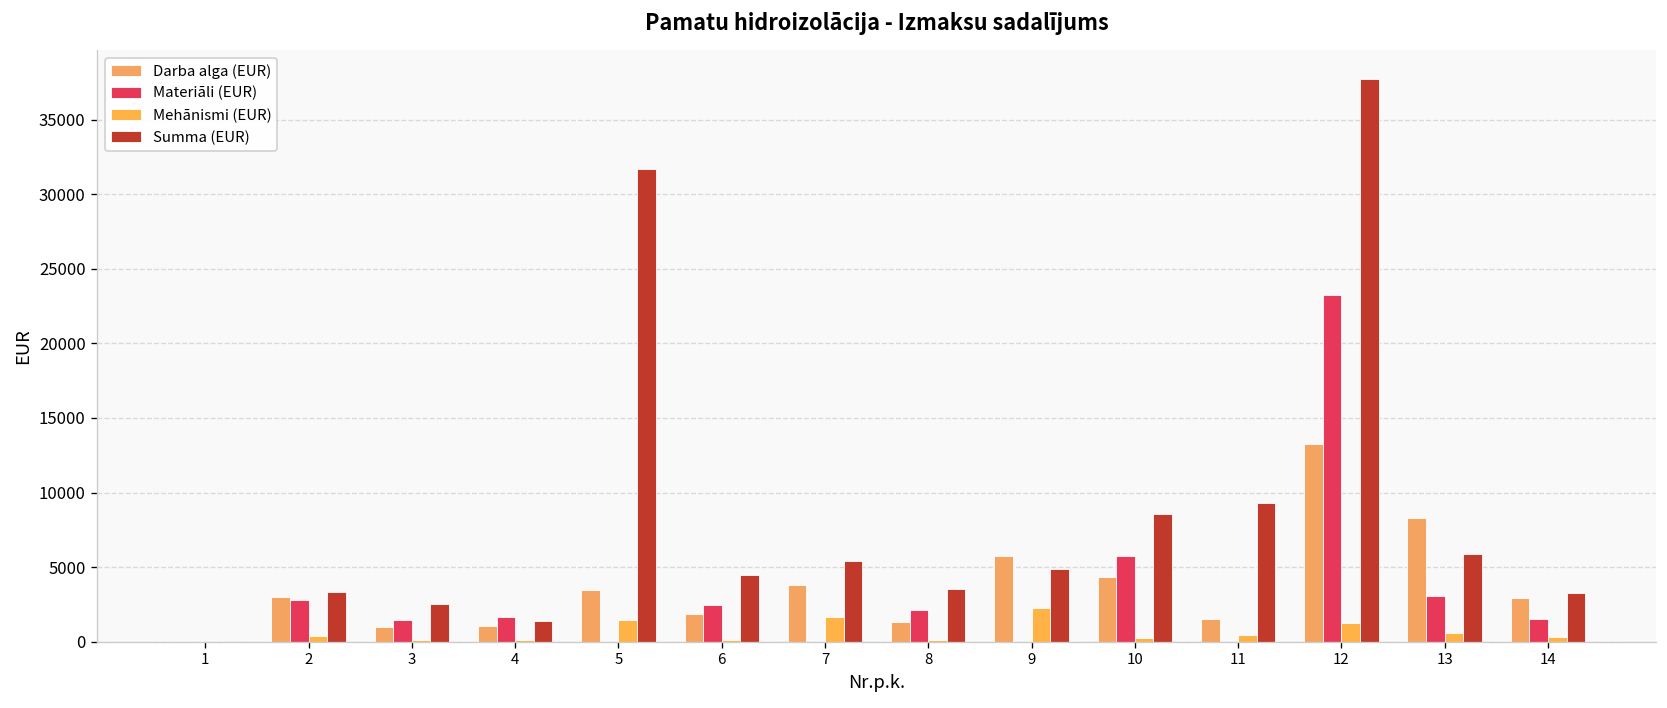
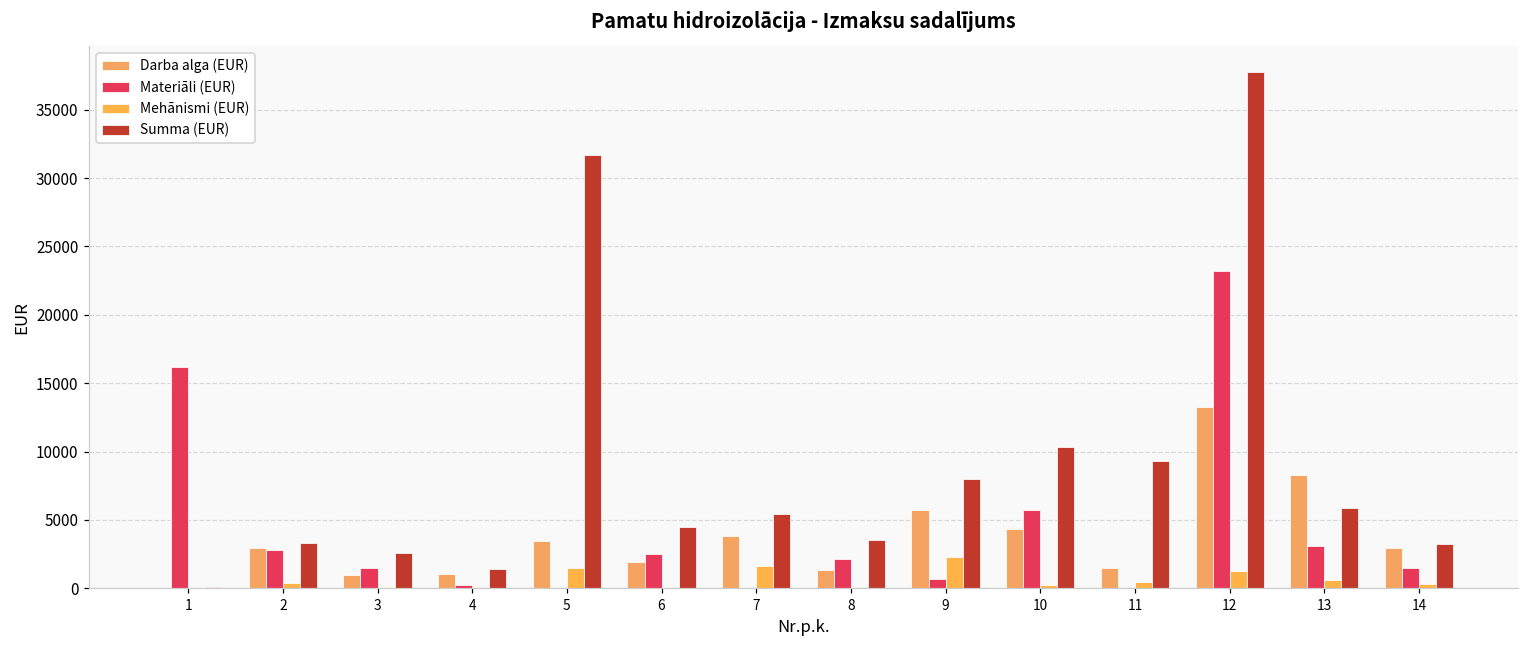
Materiāli (EUR), 1: 0 -> 16200
Materiāli (EUR), 4: 1600 -> 200
Materiāli (EUR), 9: 0 -> 700
Summa (EUR), 9: 4900 -> 8000
Summa (EUR), 10: 8600 -> 10300
